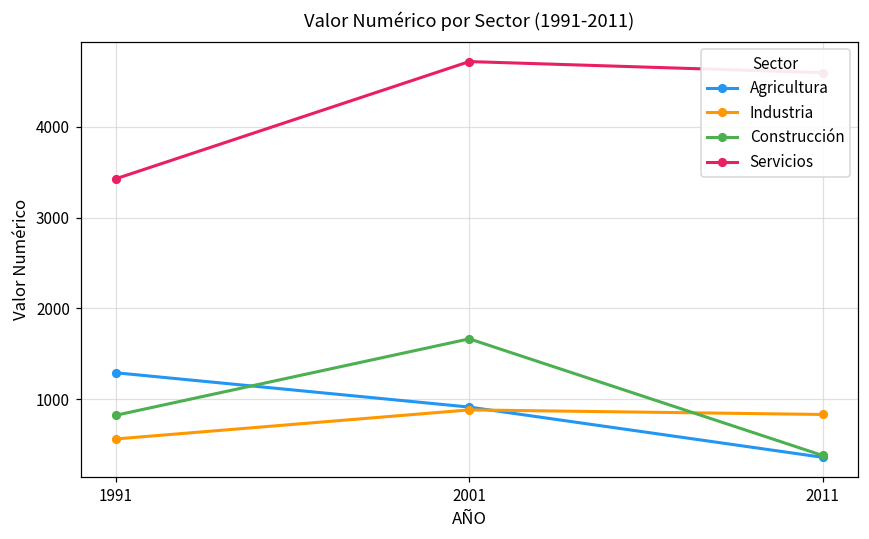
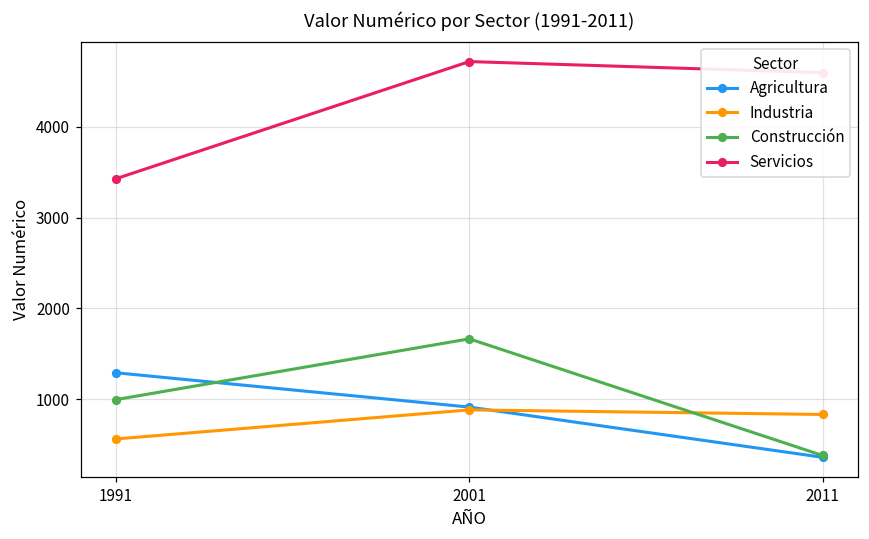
Construcción, 1991: 800 -> 1000
